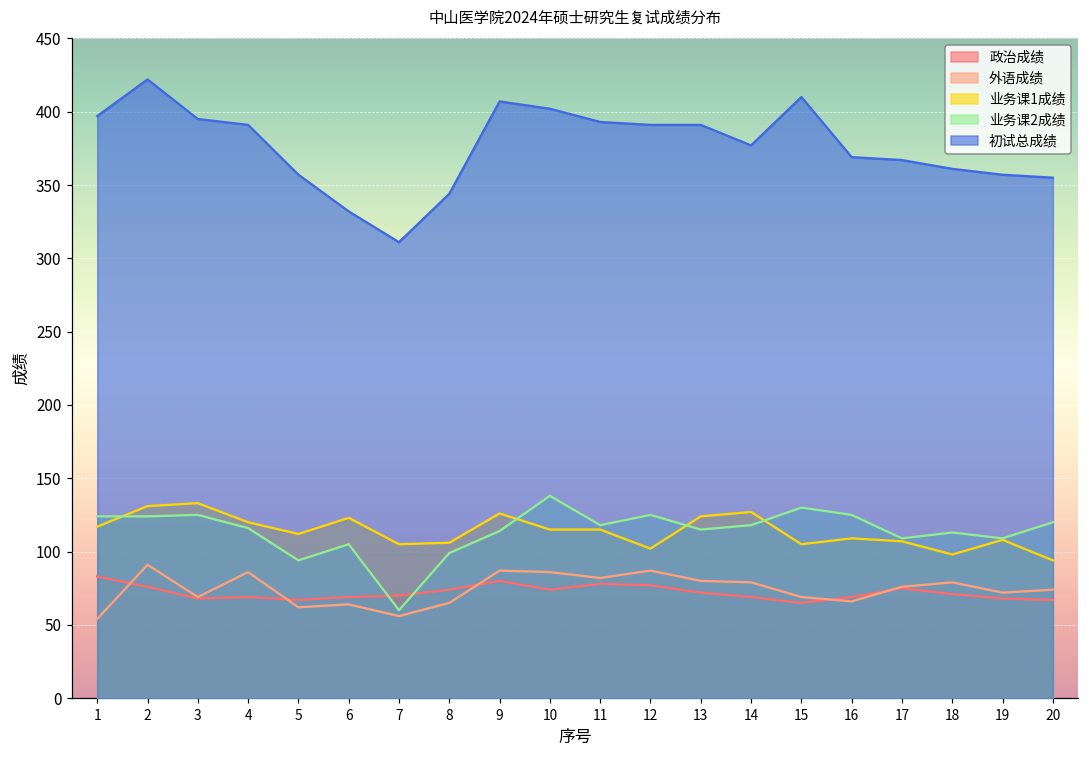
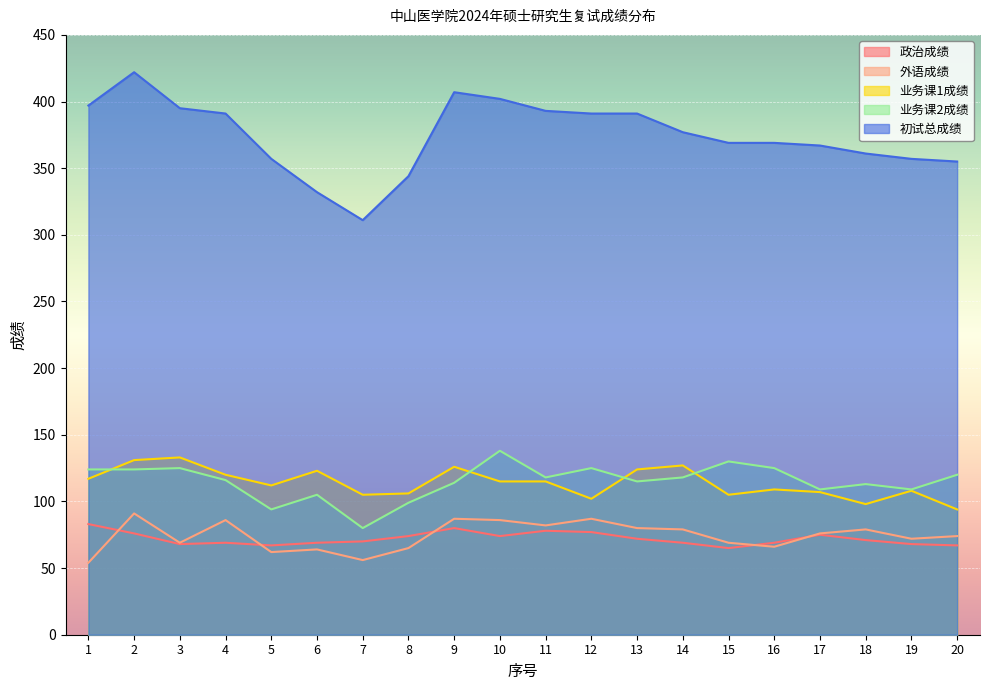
业务课2成绩, 7: 60 -> 80
初试总成绩, 15: 410 -> 369
